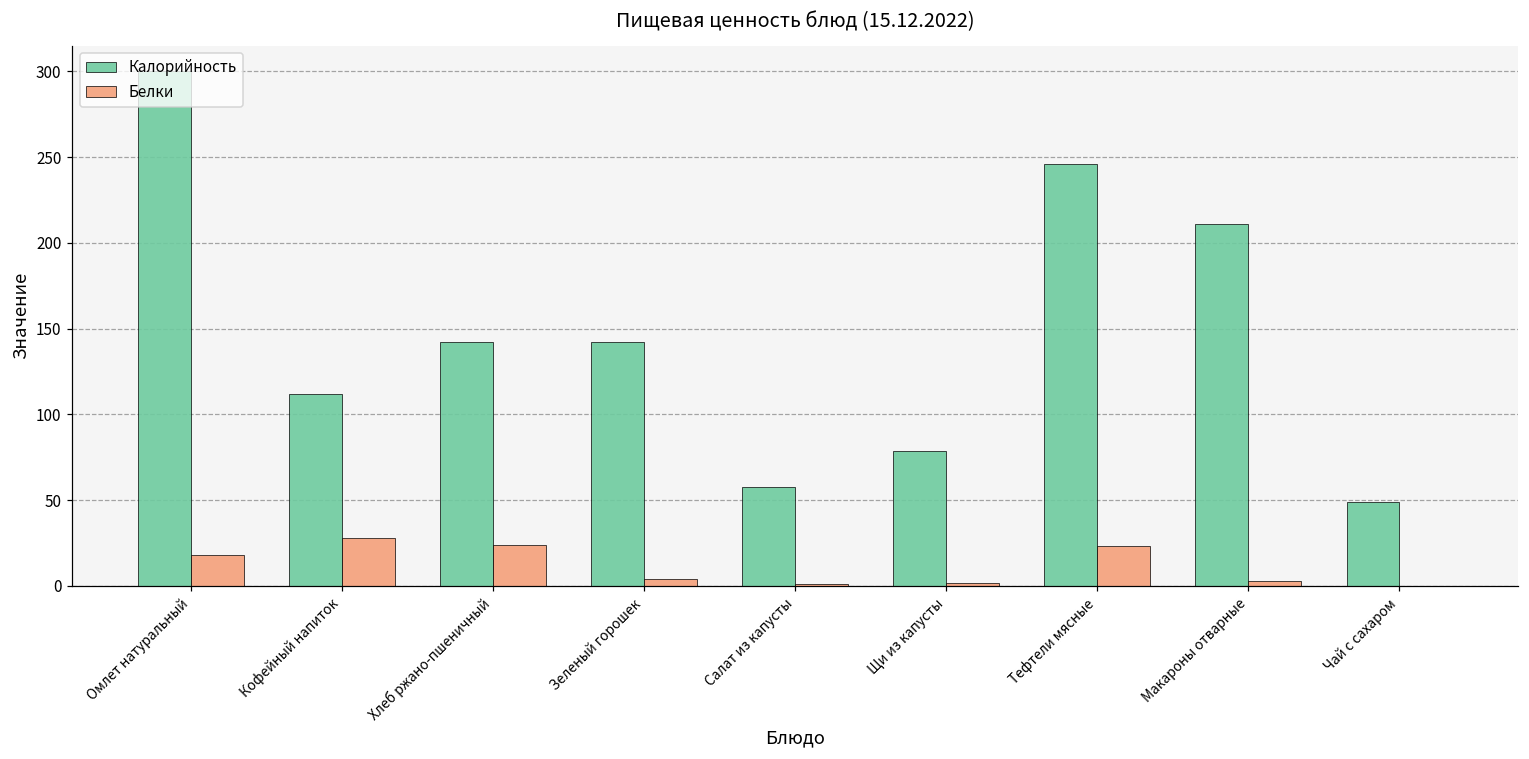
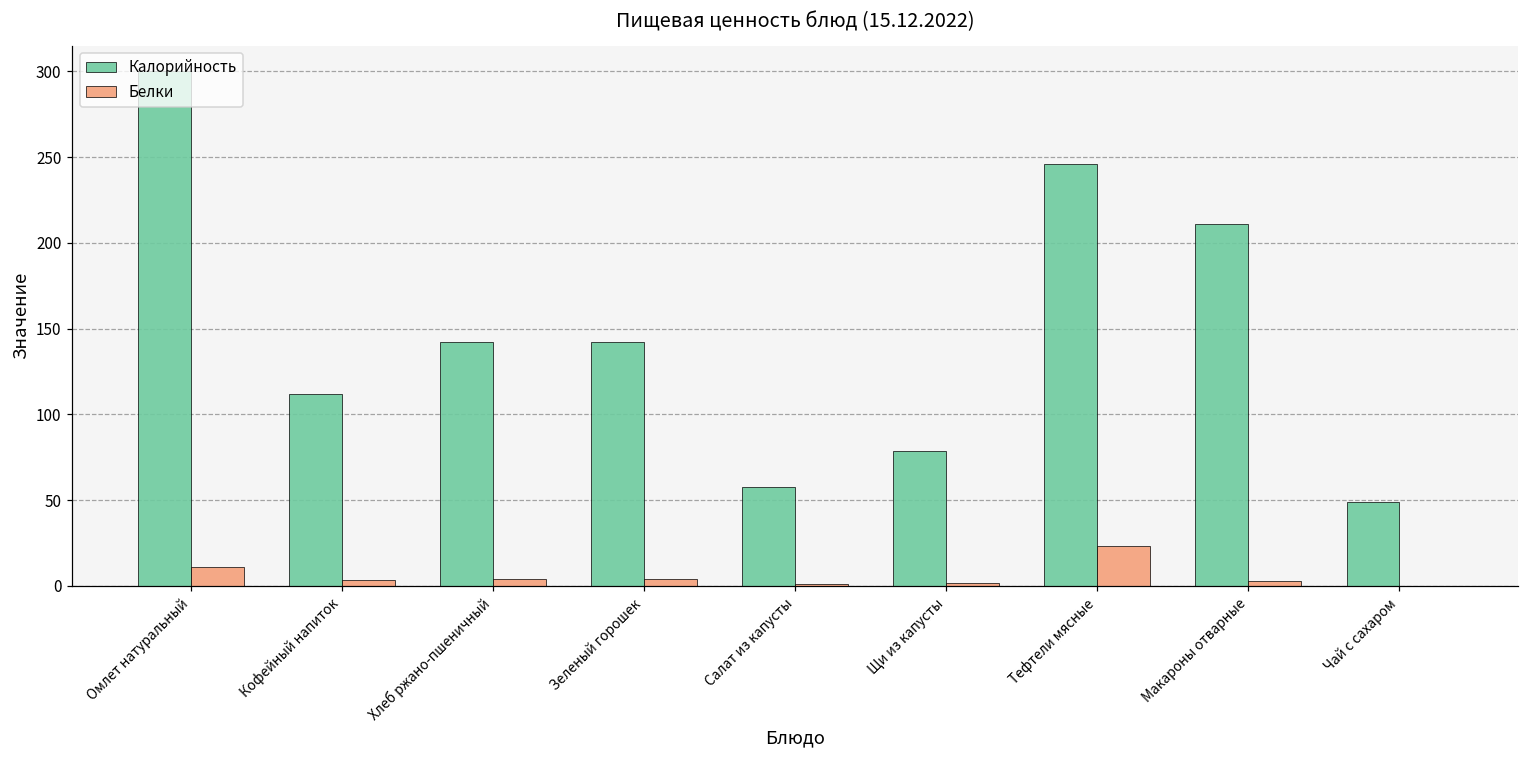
Белки, Омлет натуральный: 18 -> 11
Белки, Кофейный напиток: 28 -> 3
Белки, Хлеб ржано-пшеничный: 24 -> 4
